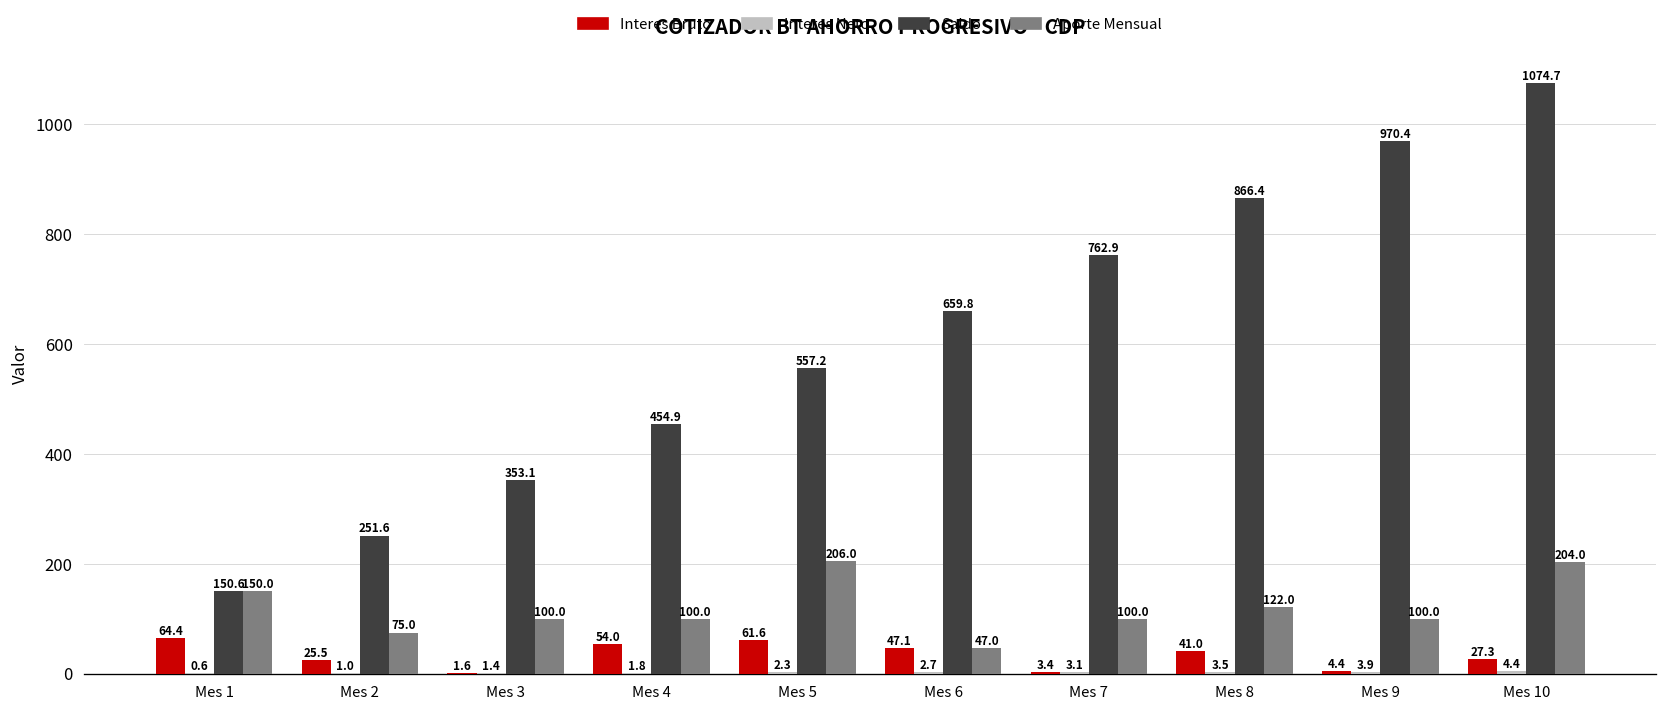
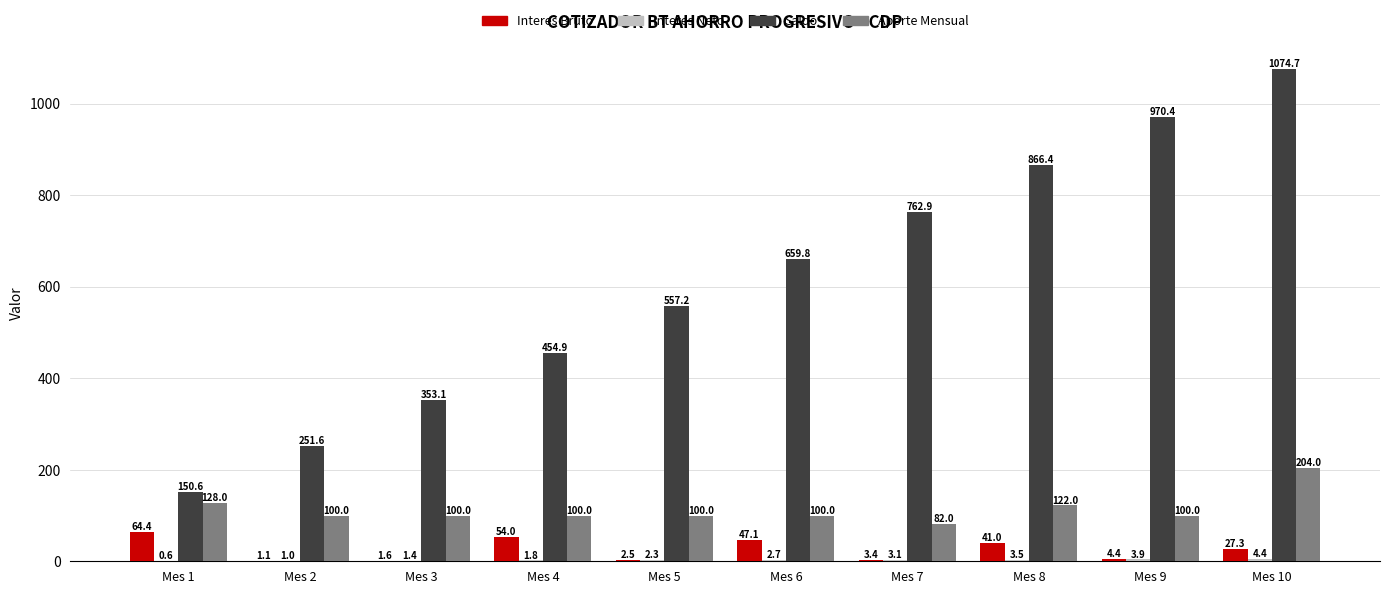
Aporte Mensual, Mes 1: 150.0 -> 128.0
Interes Bruto, Mes 2: 25.5 -> 1.1
Aporte Mensual, Mes 2: 75.0 -> 100.0
Interes Bruto, Mes 5: 61.6 -> 2.5
Aporte Mensual, Mes 5: 206.0 -> 100.0
Aporte Mensual, Mes 6: 47.0 -> 100.0
Aporte Mensual, Mes 7: 100.0 -> 82.0
